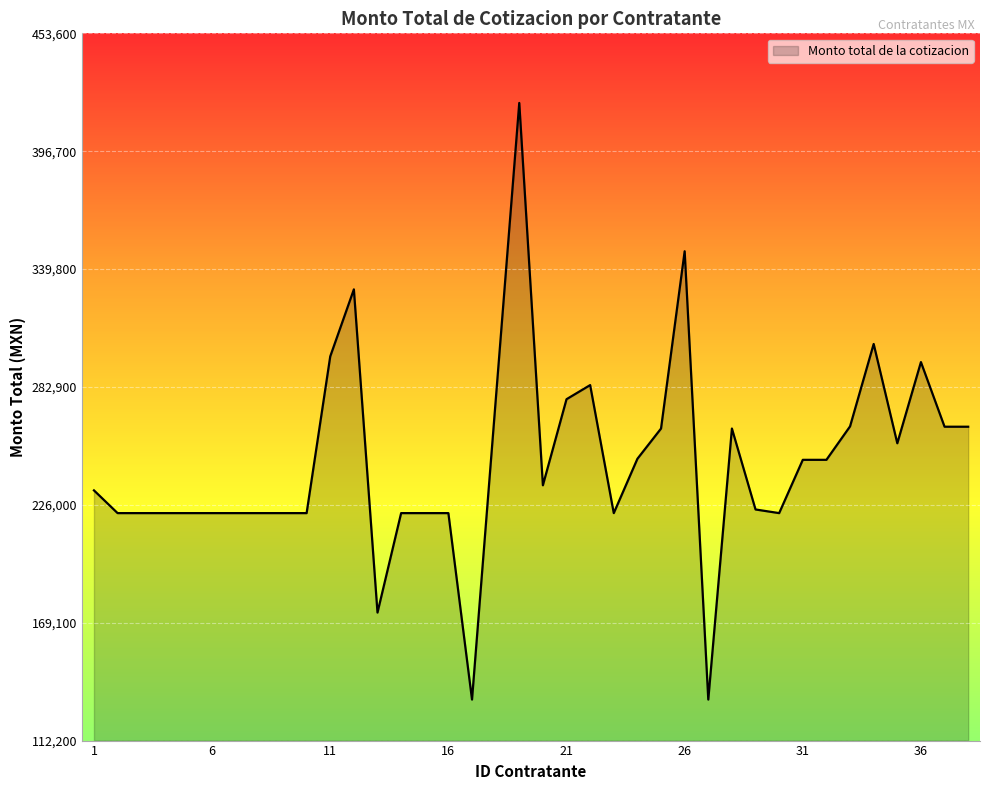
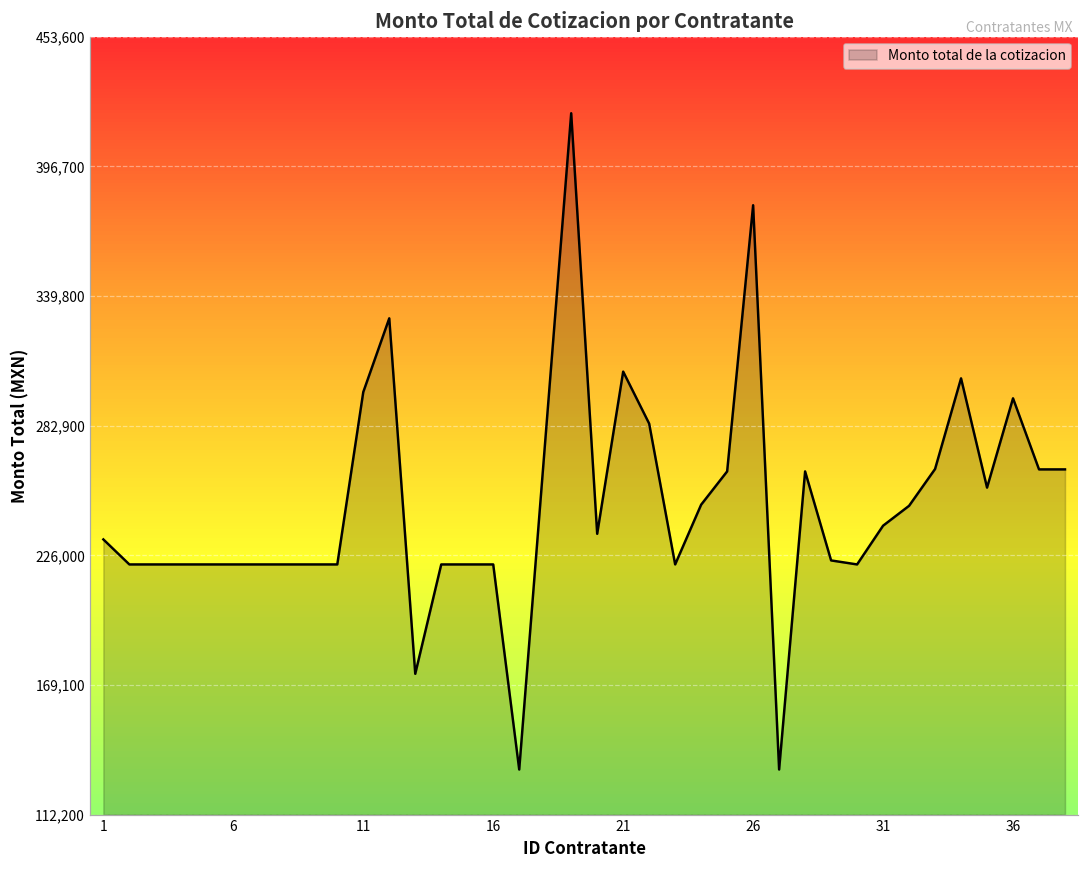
21: 277,000 -> 307,000
26: 348,000 -> 380,000
31: 248,000 -> 239,000
